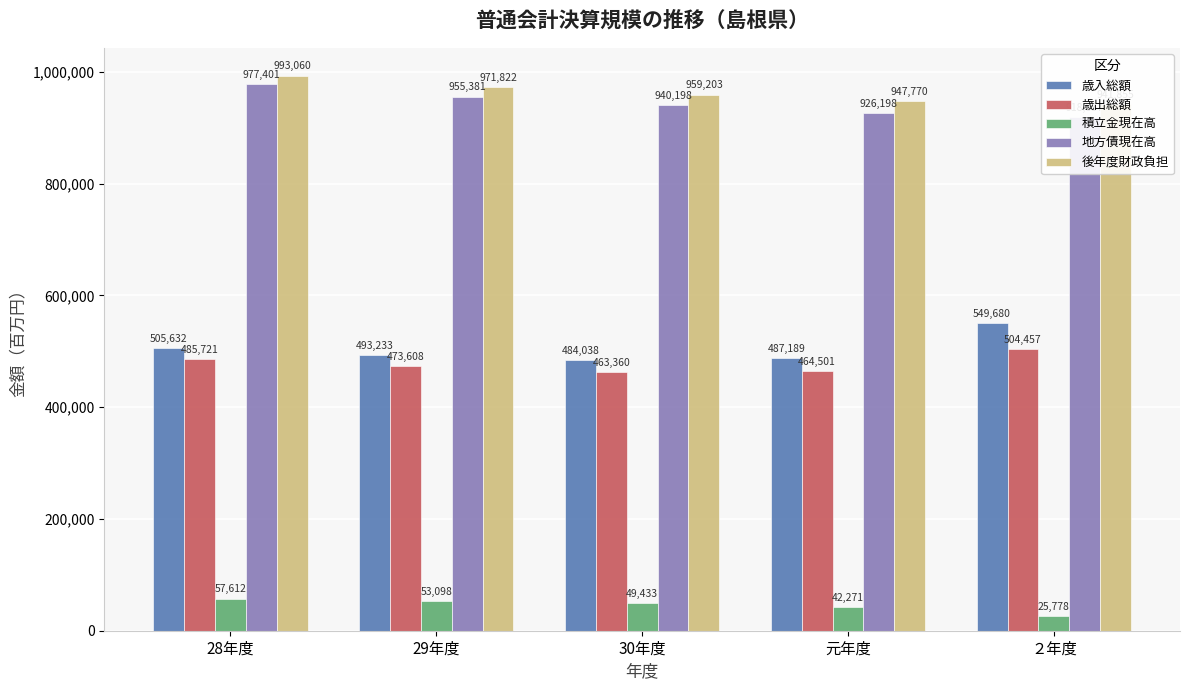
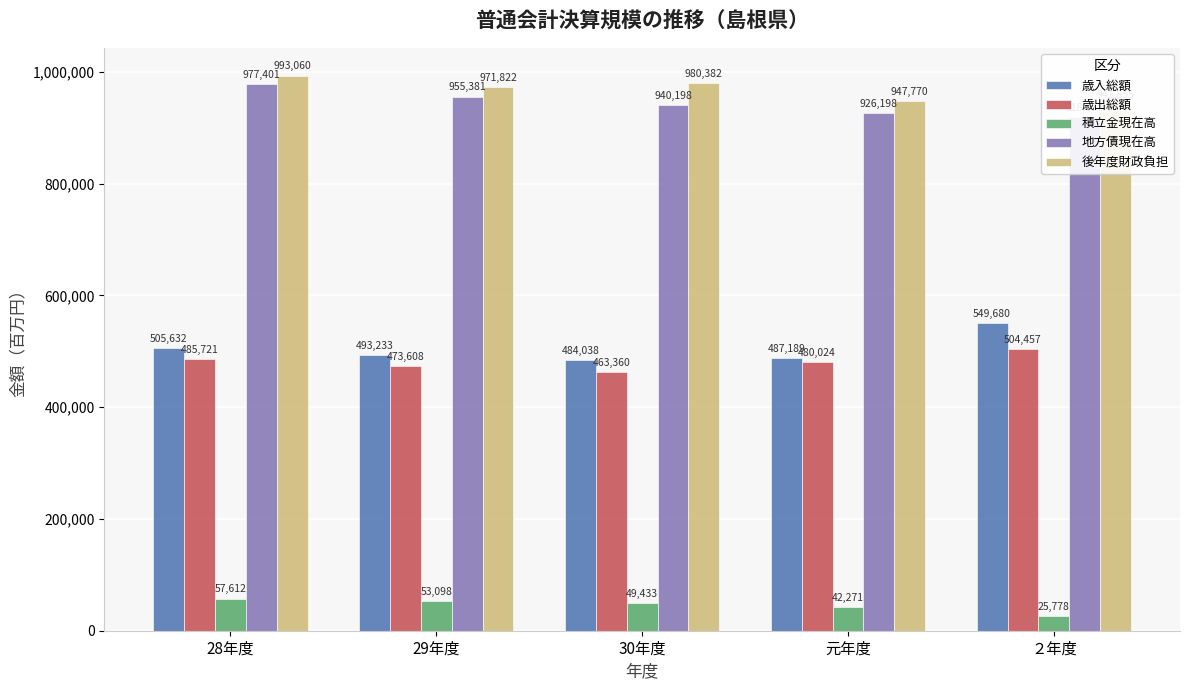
後年度財政負担, 30年度: 959,203 -> 980,382
歳出総額, 元年度: 464,501 -> 480,024
